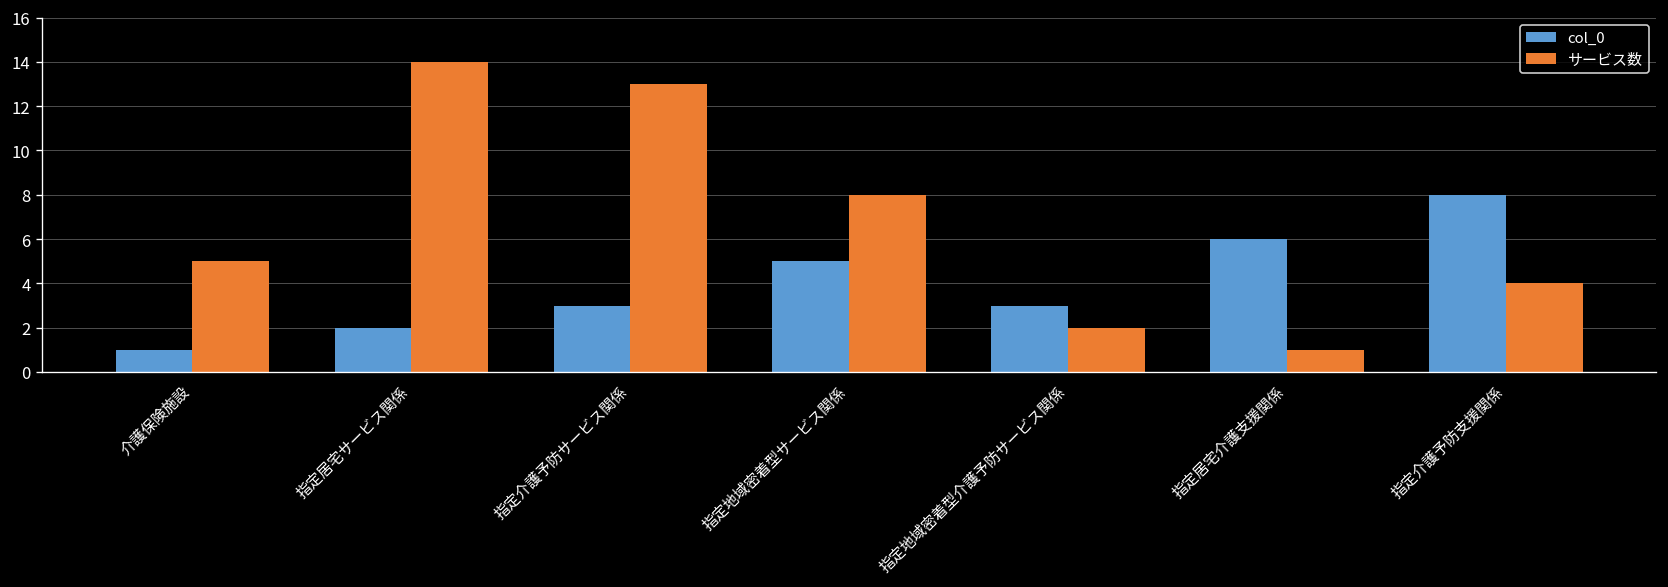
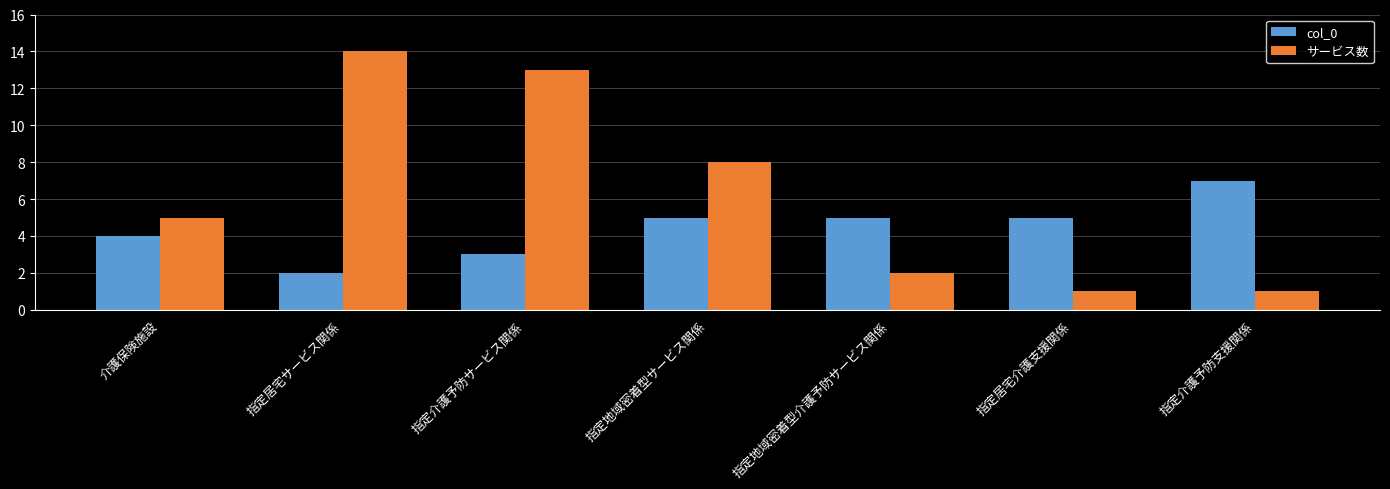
col_0, 介護保険施設: 1 -> 4
col_0, 指定地域密着型介護予防サービス関係: 3 -> 5
col_0, 指定居宅介護支援関係: 6 -> 5
col_0, 指定介護予防支援関係: 8 -> 7
サービス数, 指定介護予防支援関係: 4 -> 1
